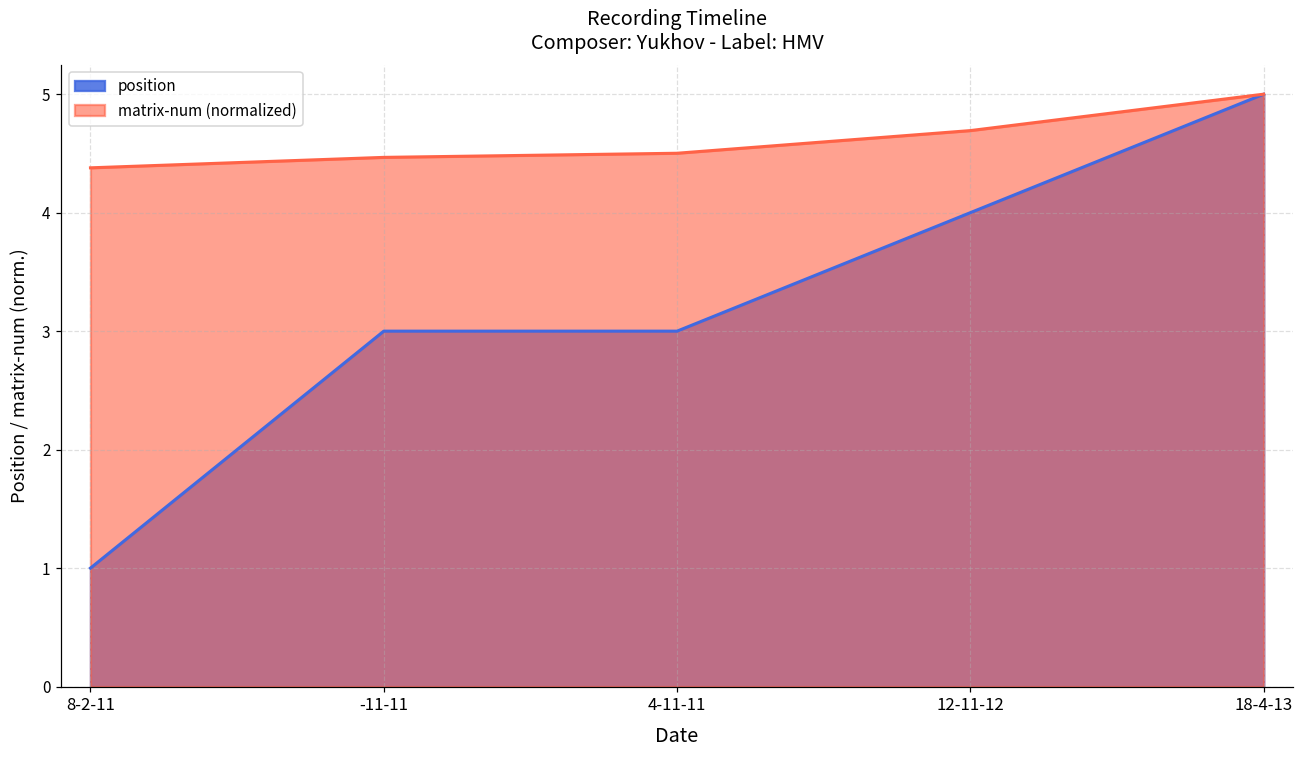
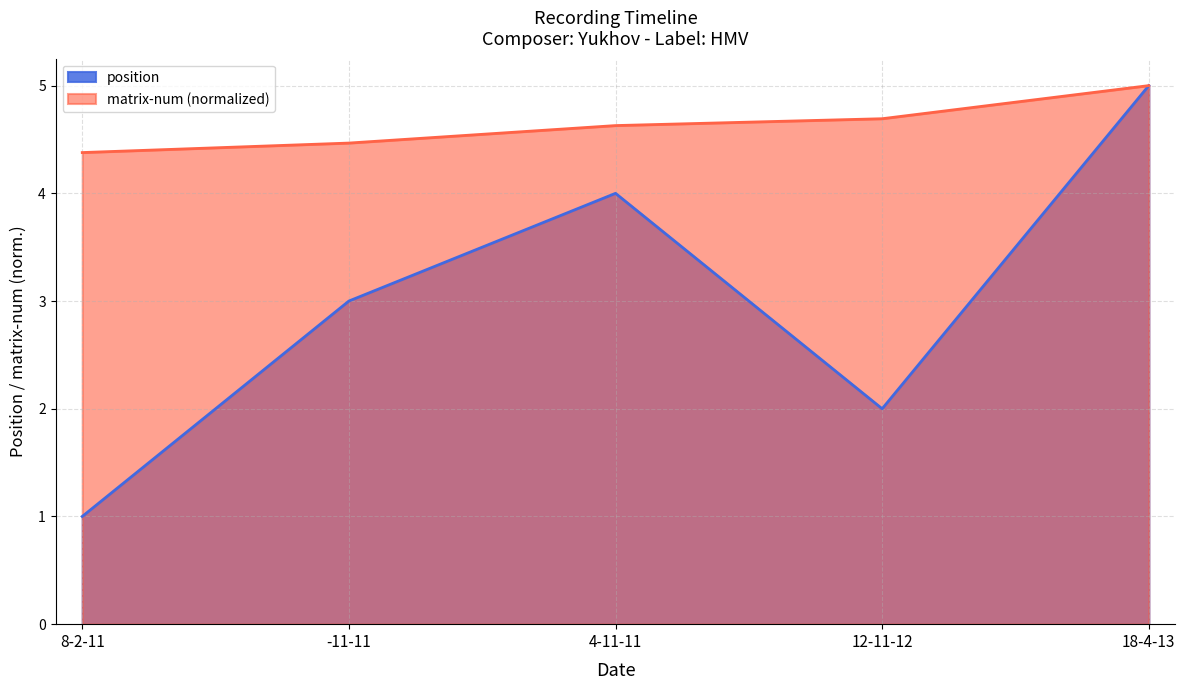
position, 4-11-11: 3 -> 4
matrix-num (normalized), 4-11-11: 4.50 -> 4.63
position, 12-11-12: 4 -> 2
